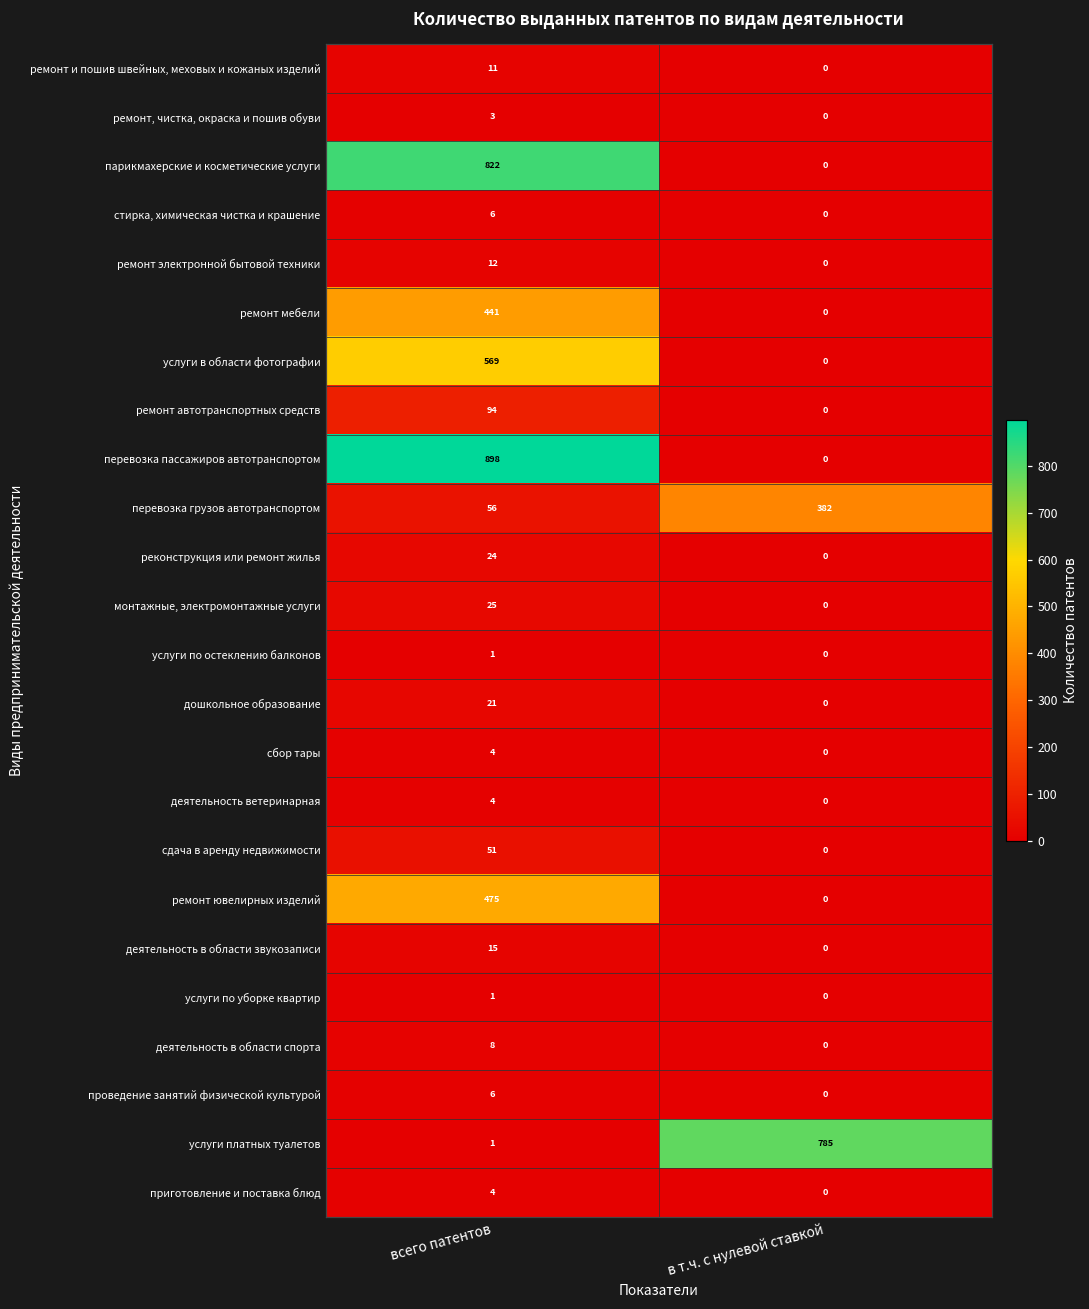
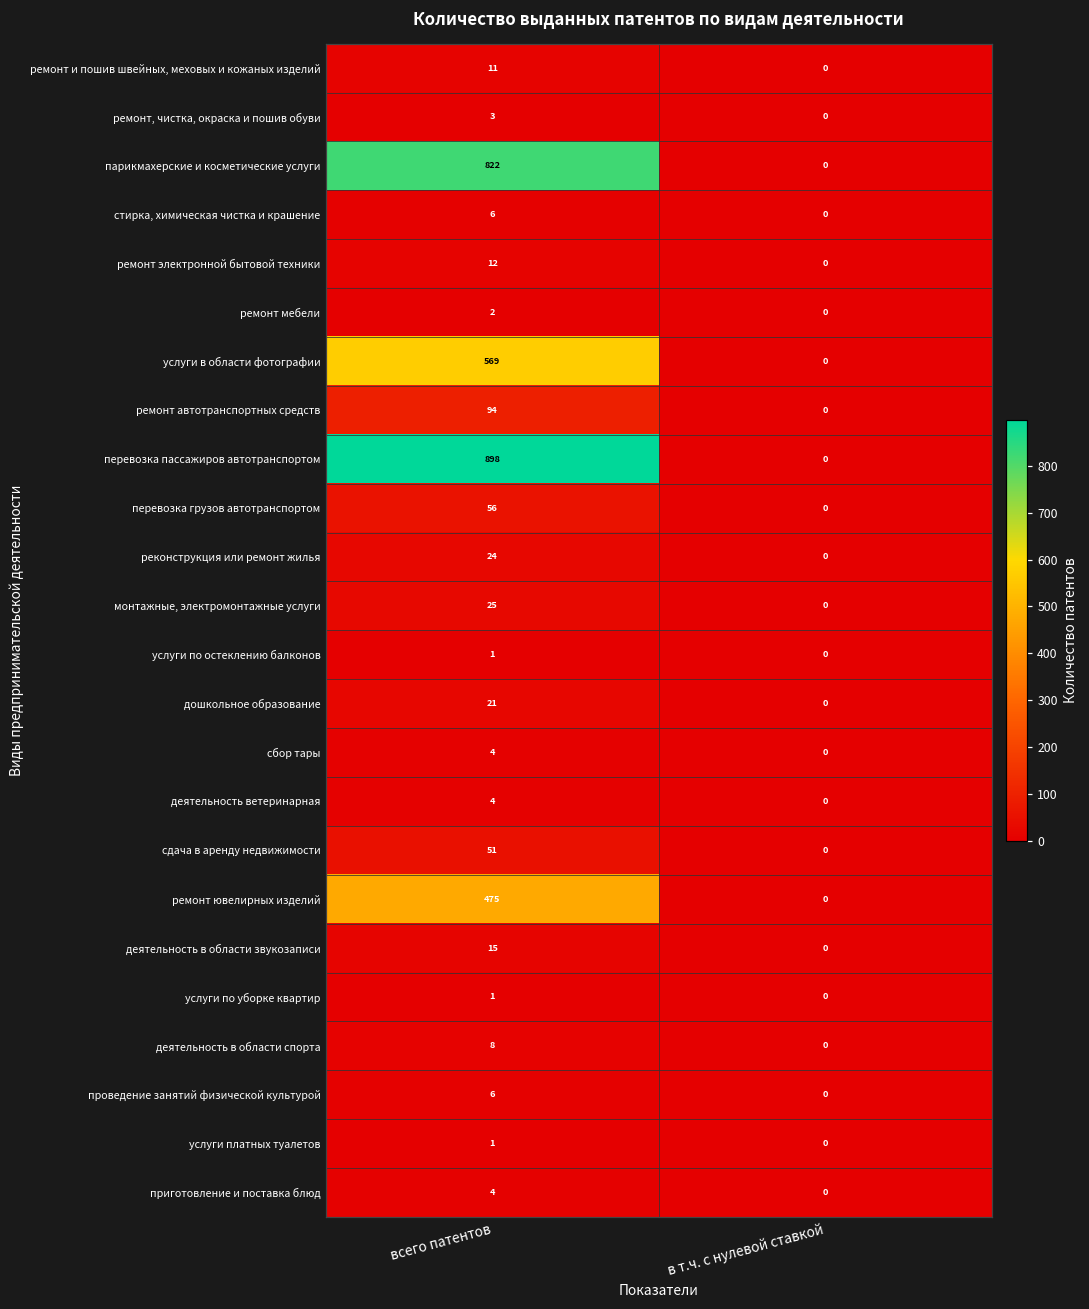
ремонт мебели, всего патентов: 441 -> 2
перевозка грузов автотранспортом, в т.ч. с нулевой ставкой: 382 -> 0
услуги платных туалетов, в т.ч. с нулевой ставкой: 785 -> 0
